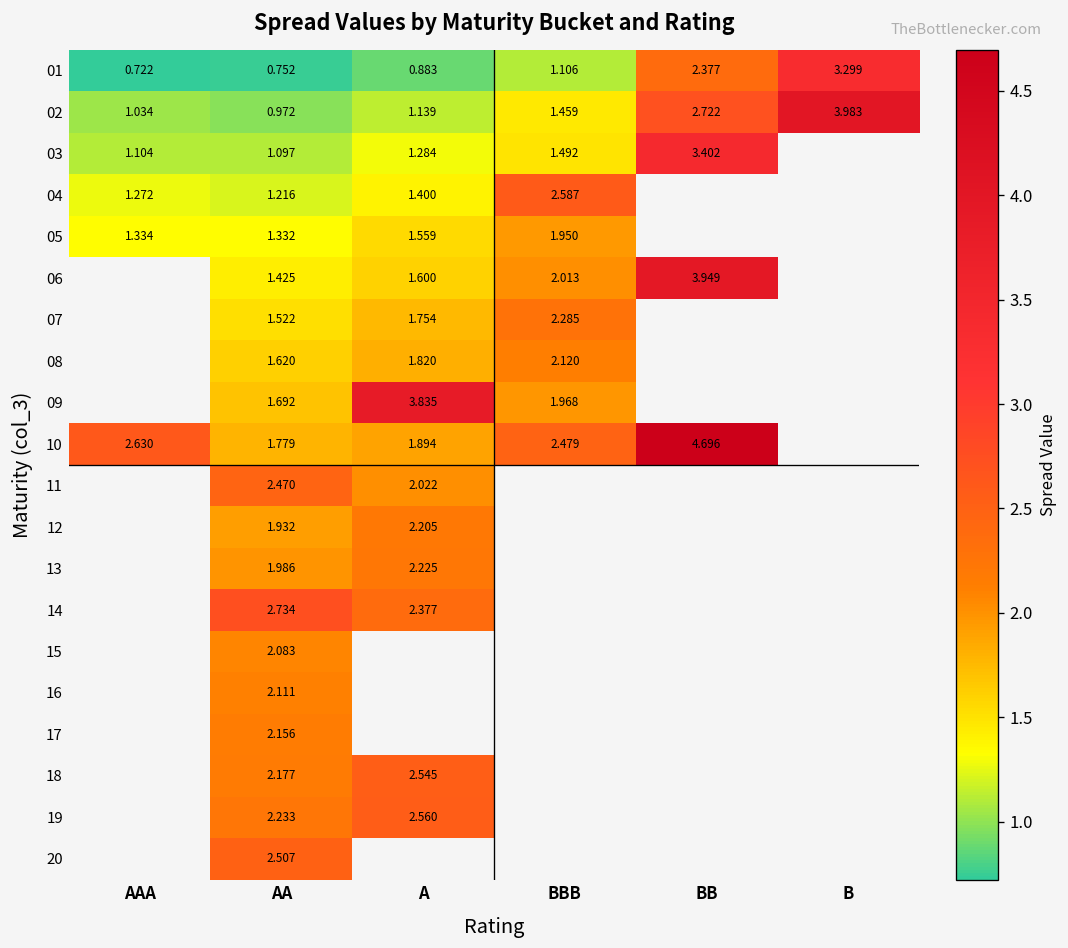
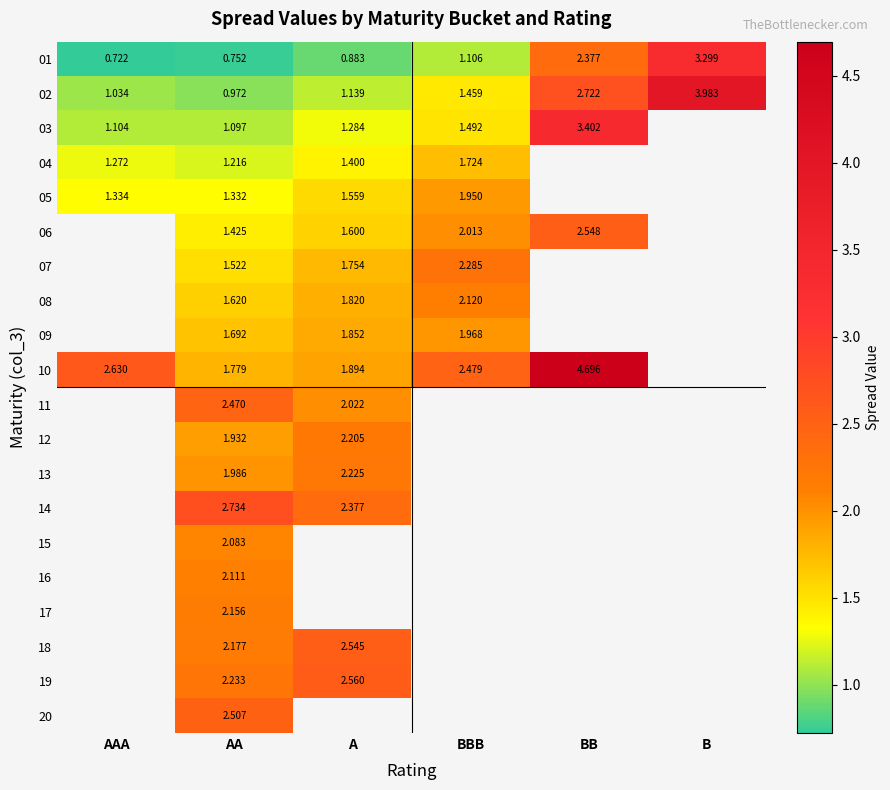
04, BBB: 2.587 -> 1.724
06, BB: 3.949 -> 2.548
09, A: 3.835 -> 1.852
